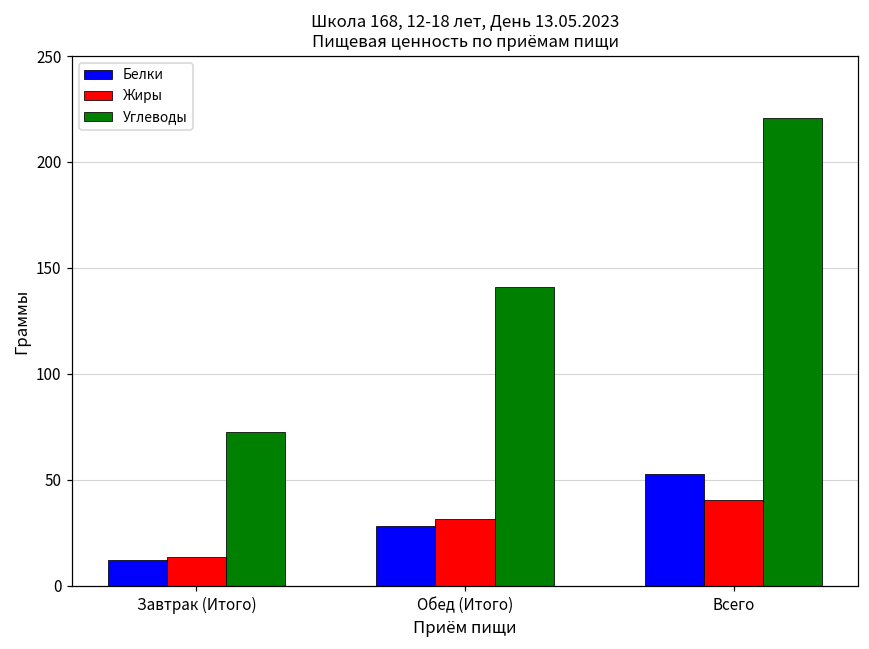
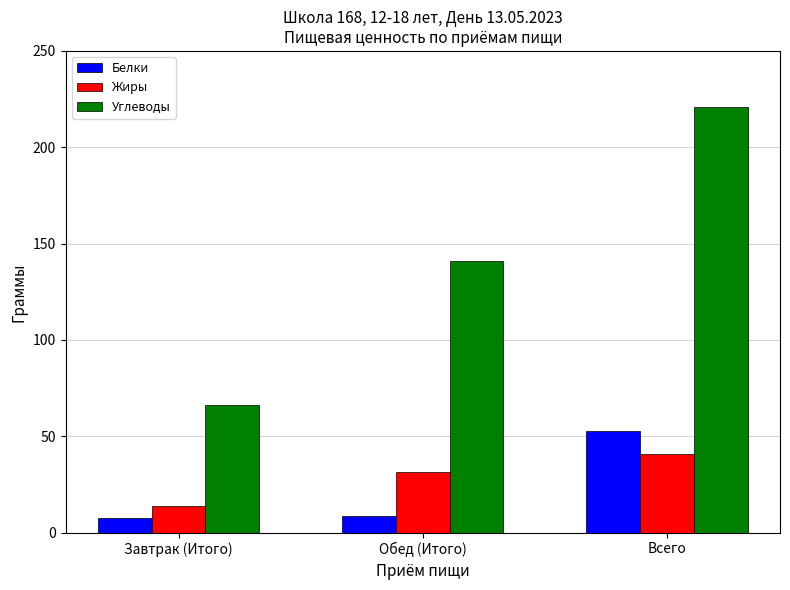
Белки, Завтрак (Итого): 12 -> 8
Углеводы, Завтрак (Итого): 72 -> 66
Белки, Обед (Итого): 28 -> 8
